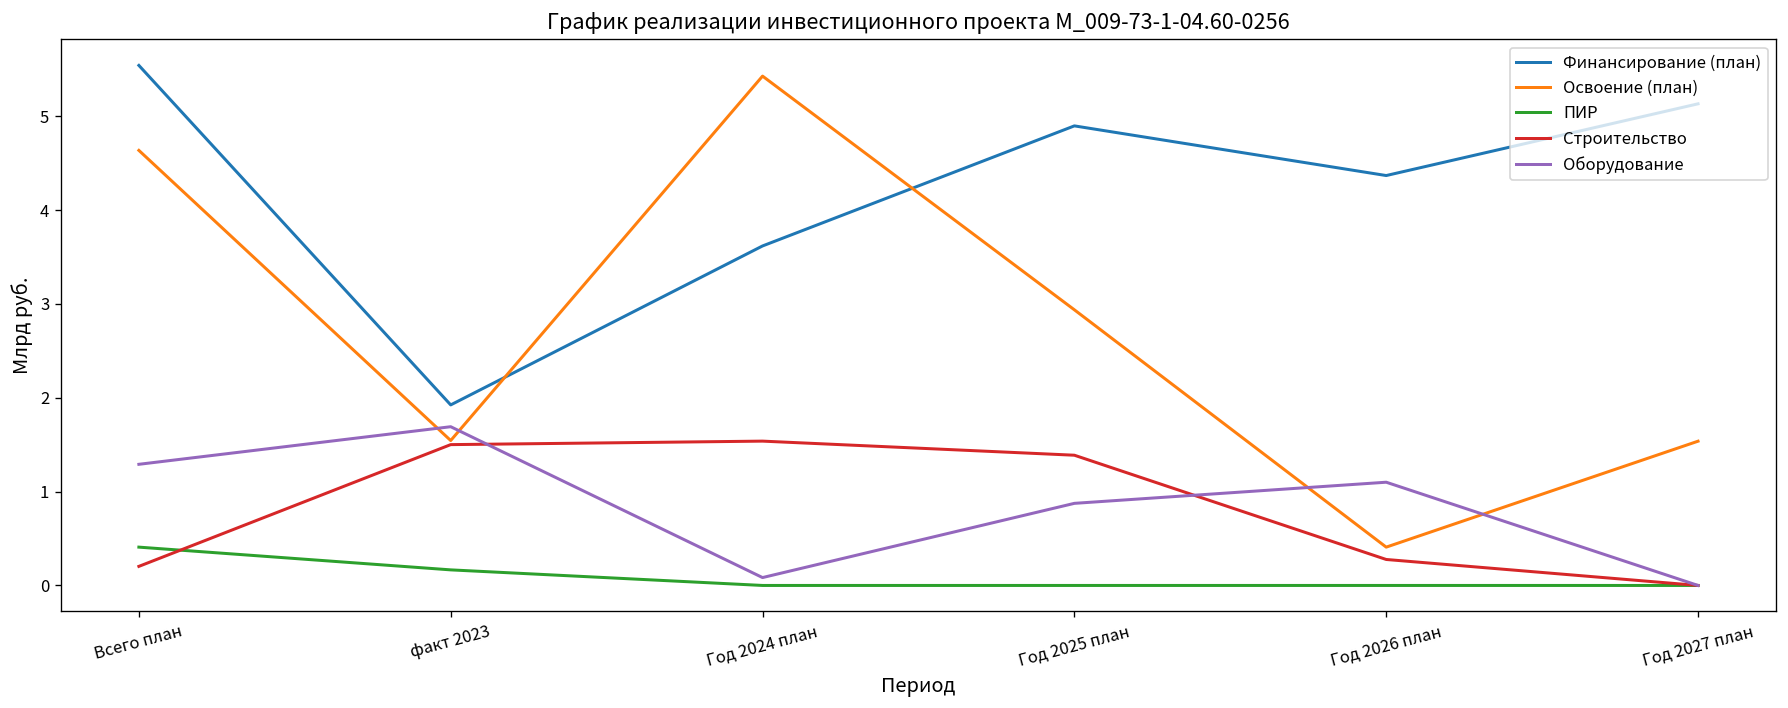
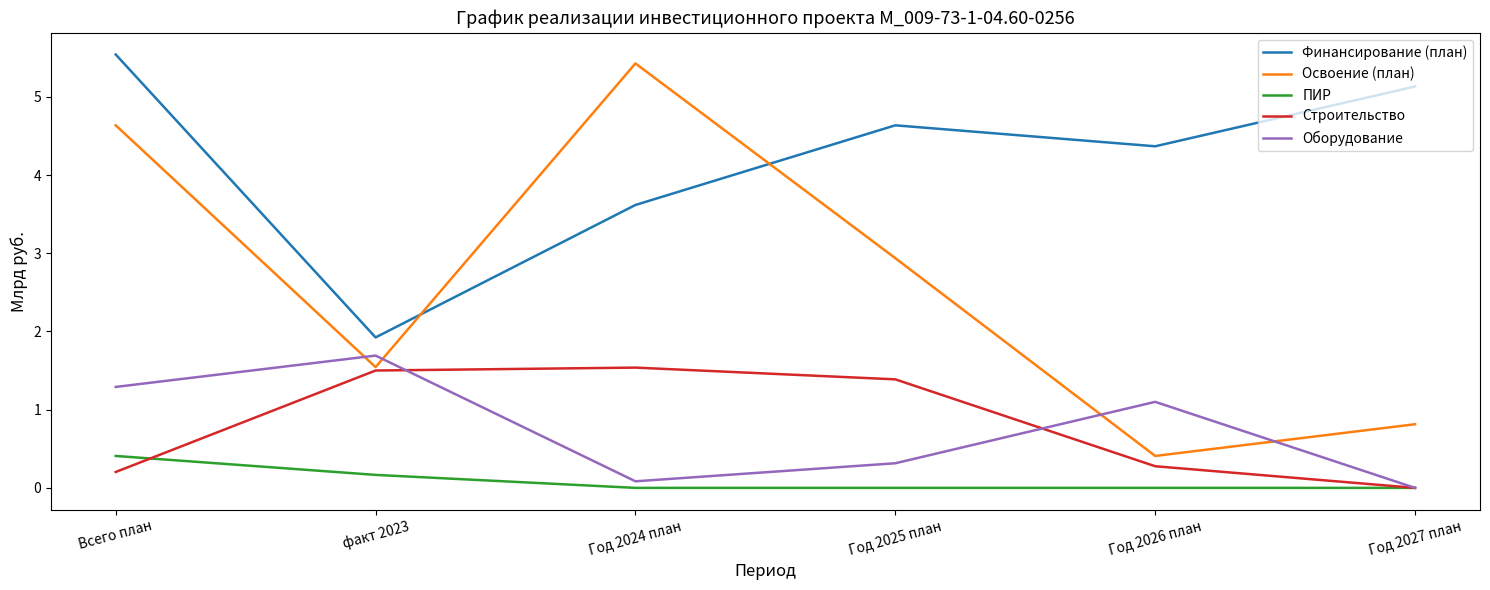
Финансирование (план), Год 2025 план: 4.9 -> 4.6
Оборудование, Год 2025 план: 0.9 -> 0.3
Освоение (план), Год 2027 план: 1.5 -> 0.8
